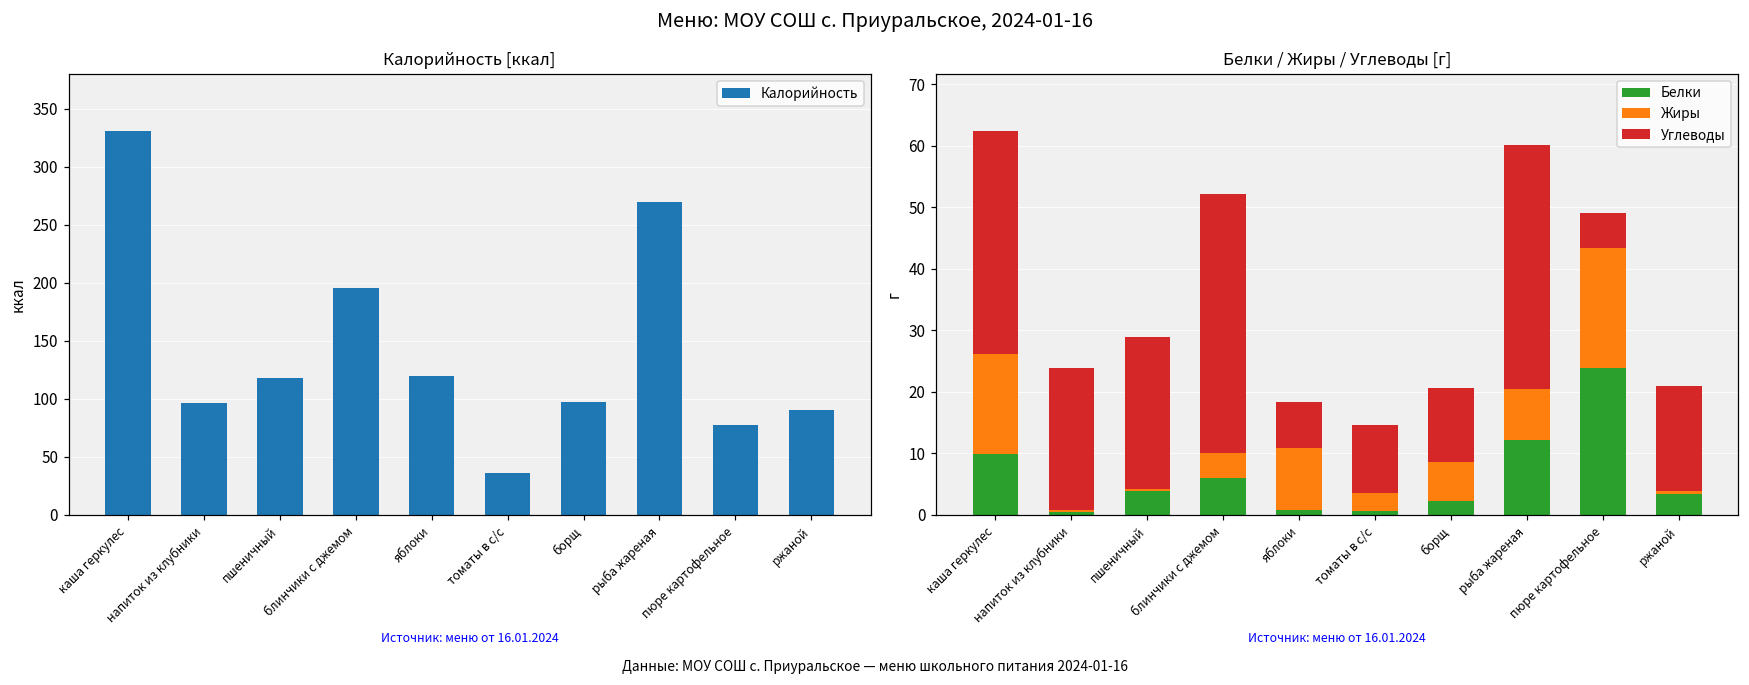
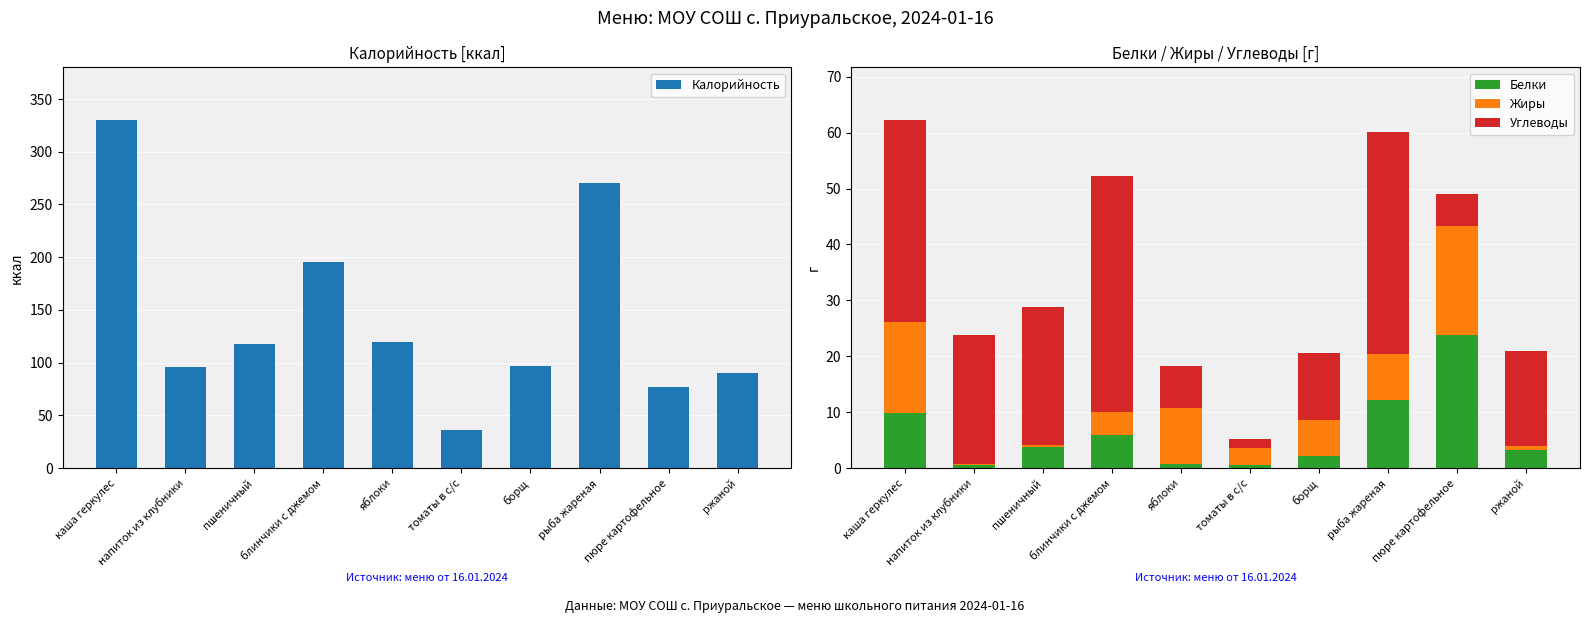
Белки / Жиры / Углеводы [г], Углеводы, томаты в с/с: 11 -> 2
